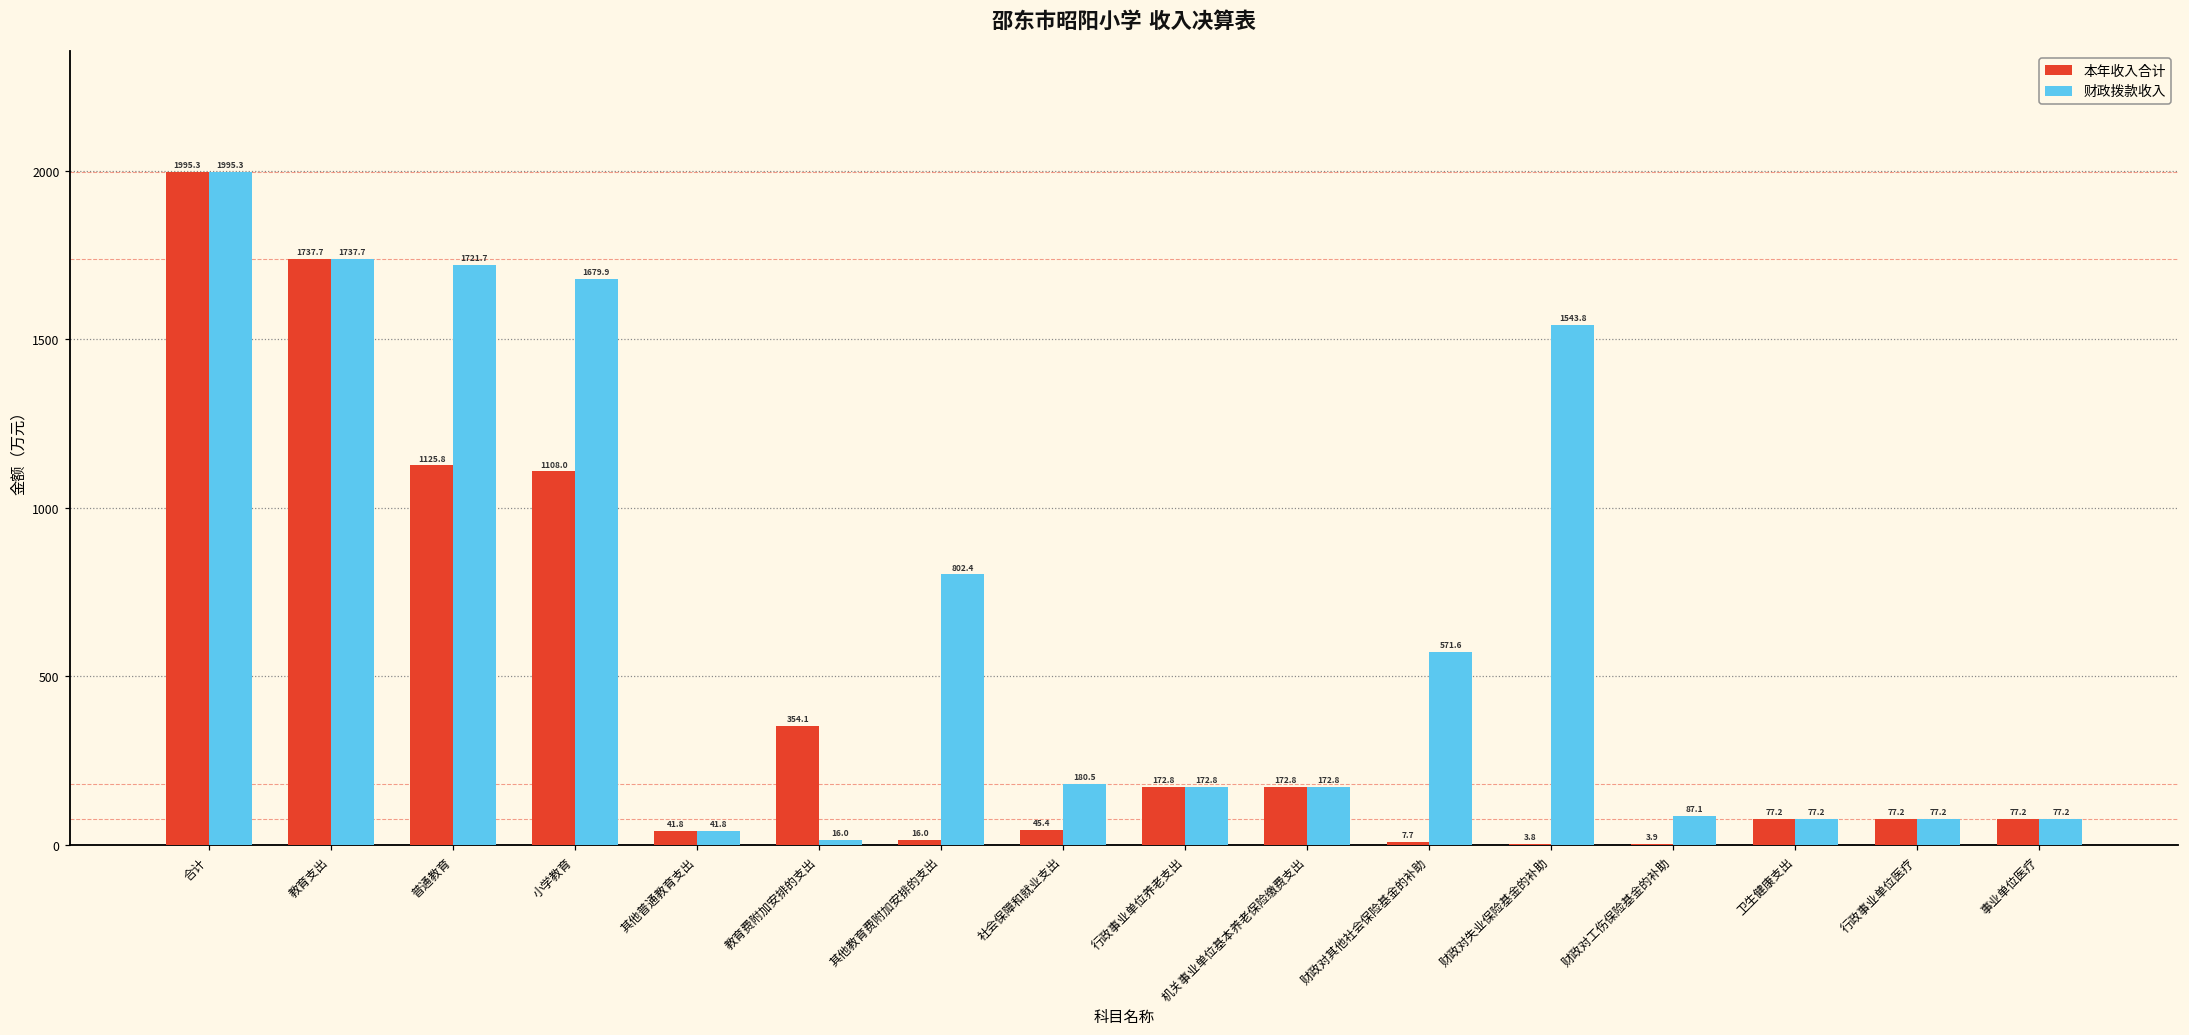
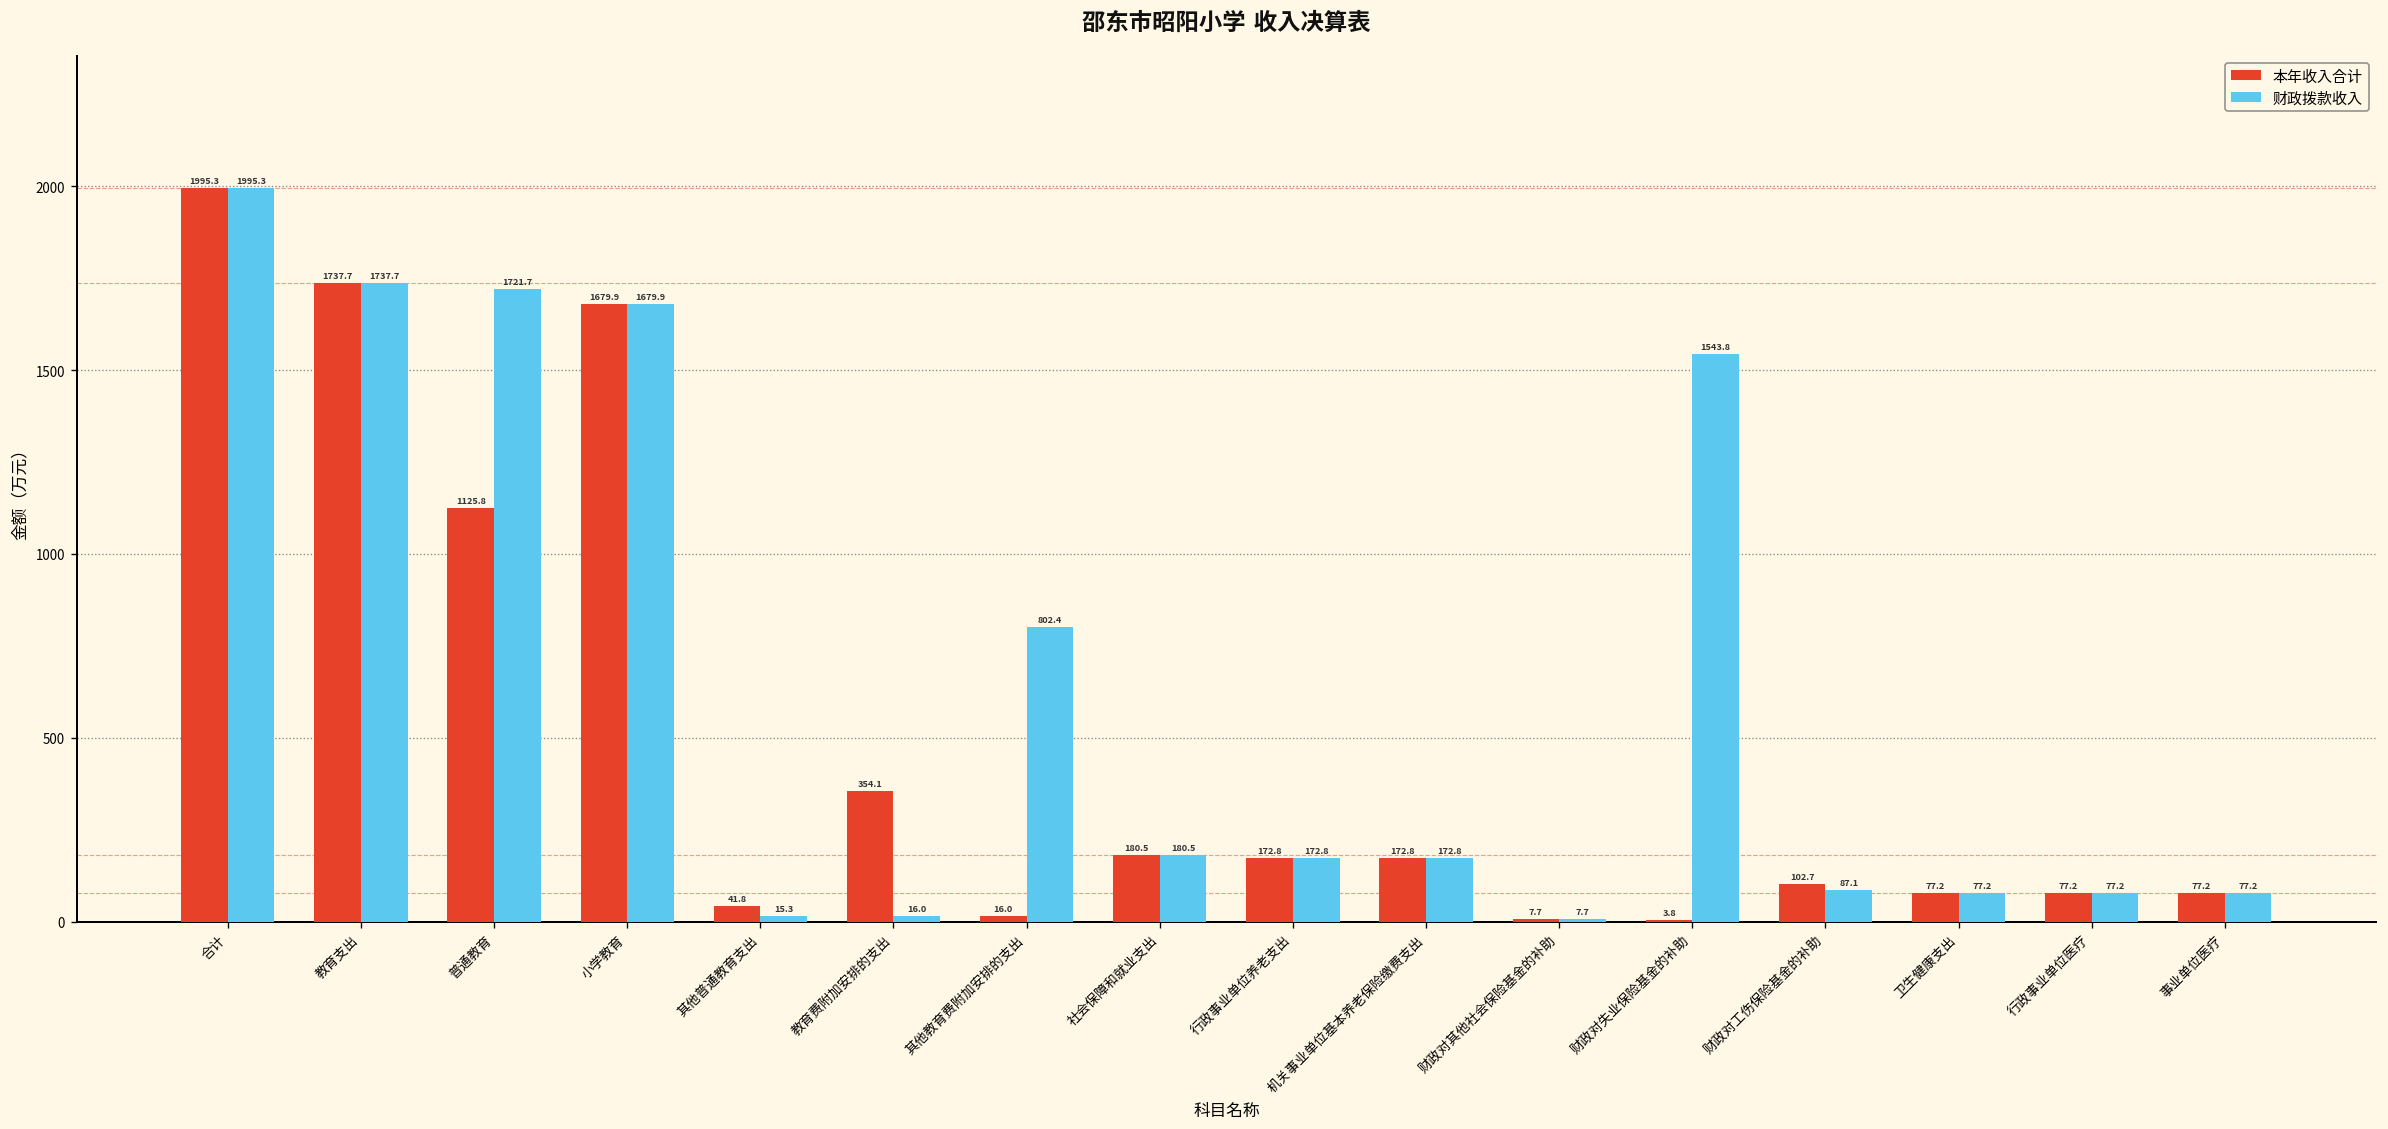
本年收入合计, 小学教育: 1108.0 -> 1679.9
财政拨款收入, 其他普通教育支出: 41.8 -> 15.3
本年收入合计, 社会保障和就业支出: 45.4 -> 180.5
财政拨款收入, 财政对其他社会保险基金的补助: 571.6 -> 7.7
本年收入合计, 财政对工伤保险基金的补助: 3.9 -> 102.7
